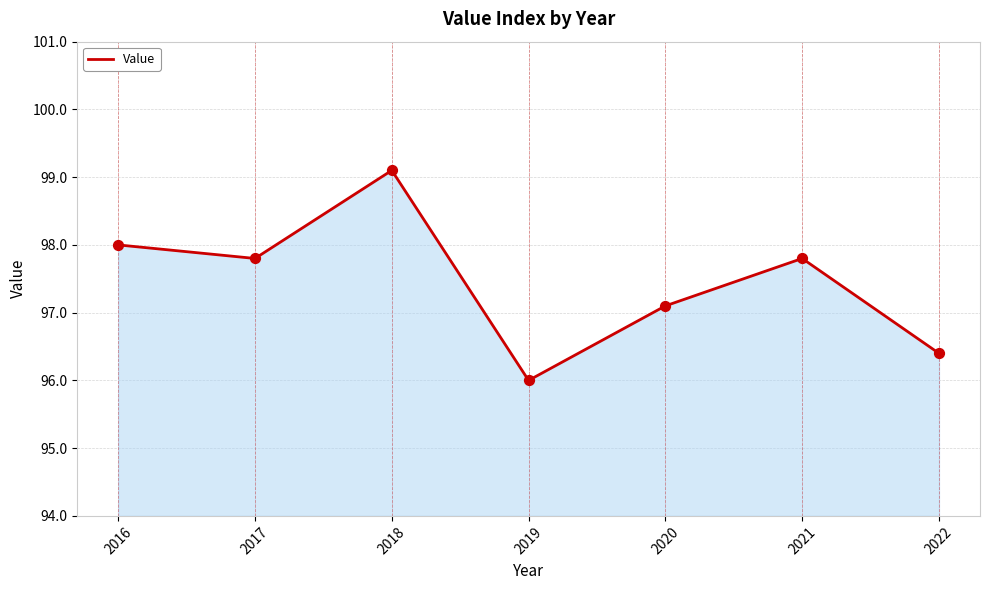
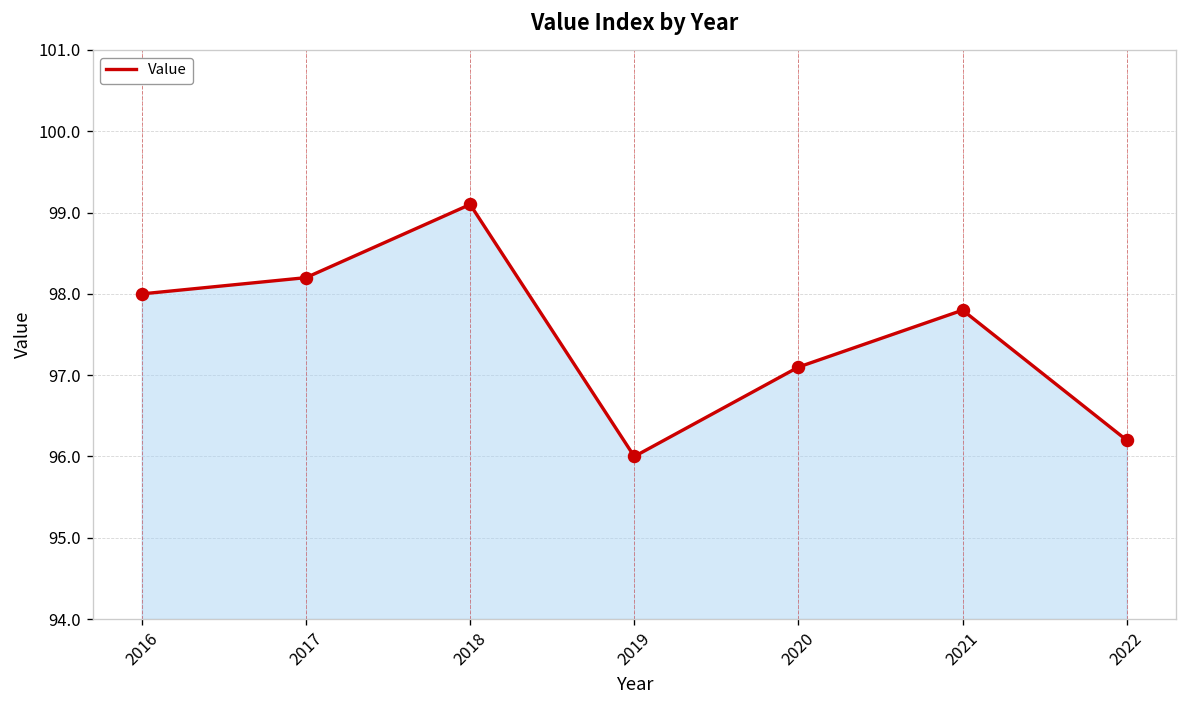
2017: 97.8 -> 98.2
2022: 96.4 -> 96.2
